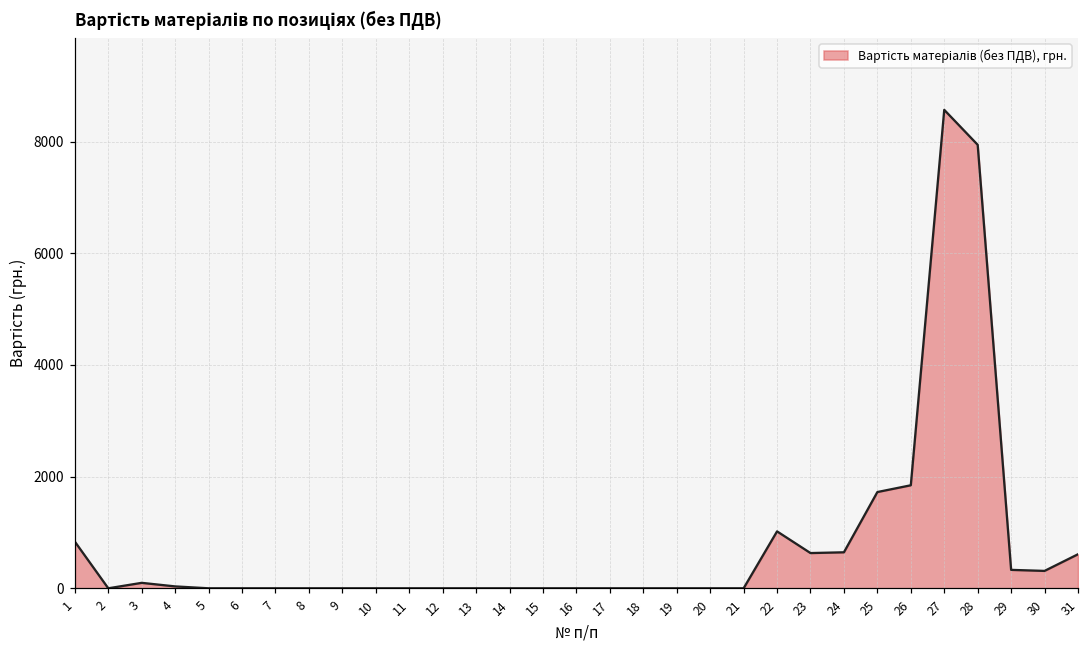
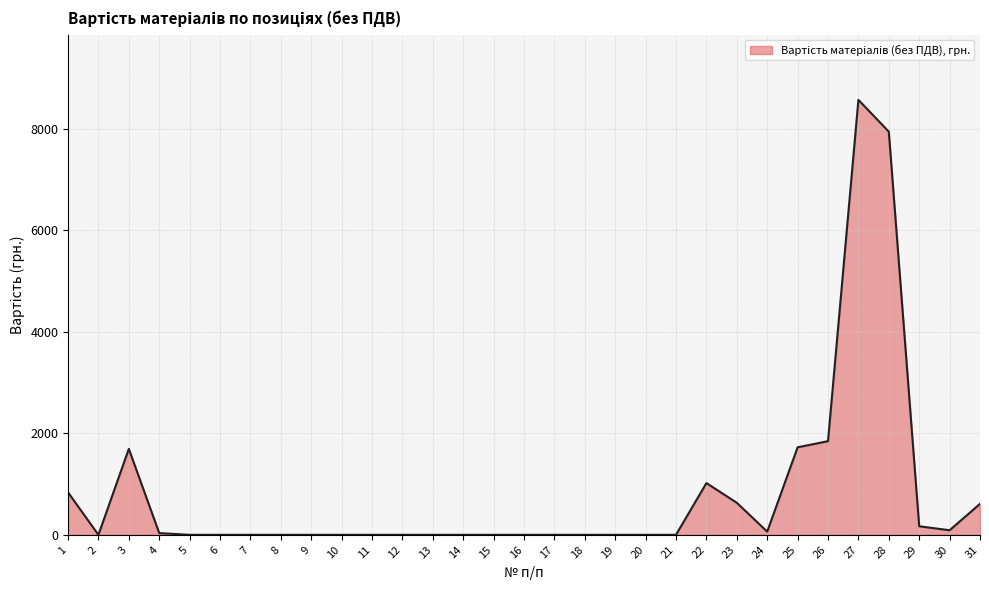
3: 100 -> 1700
24: 600 -> 100
29: 300 -> 200
30: 300 -> 100
